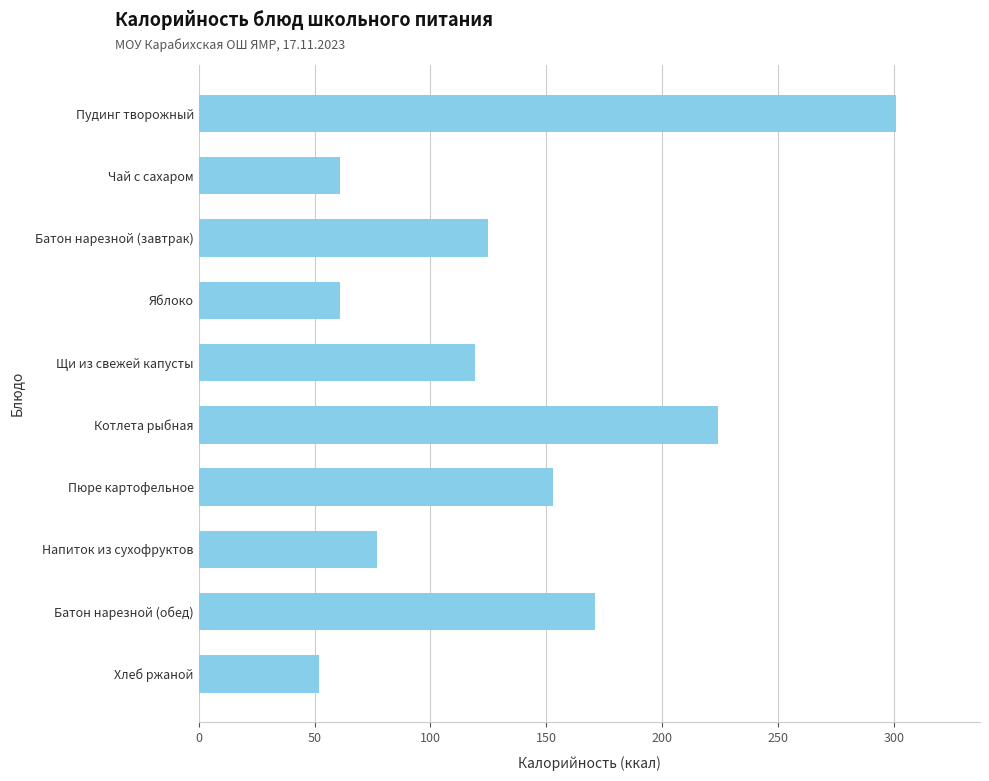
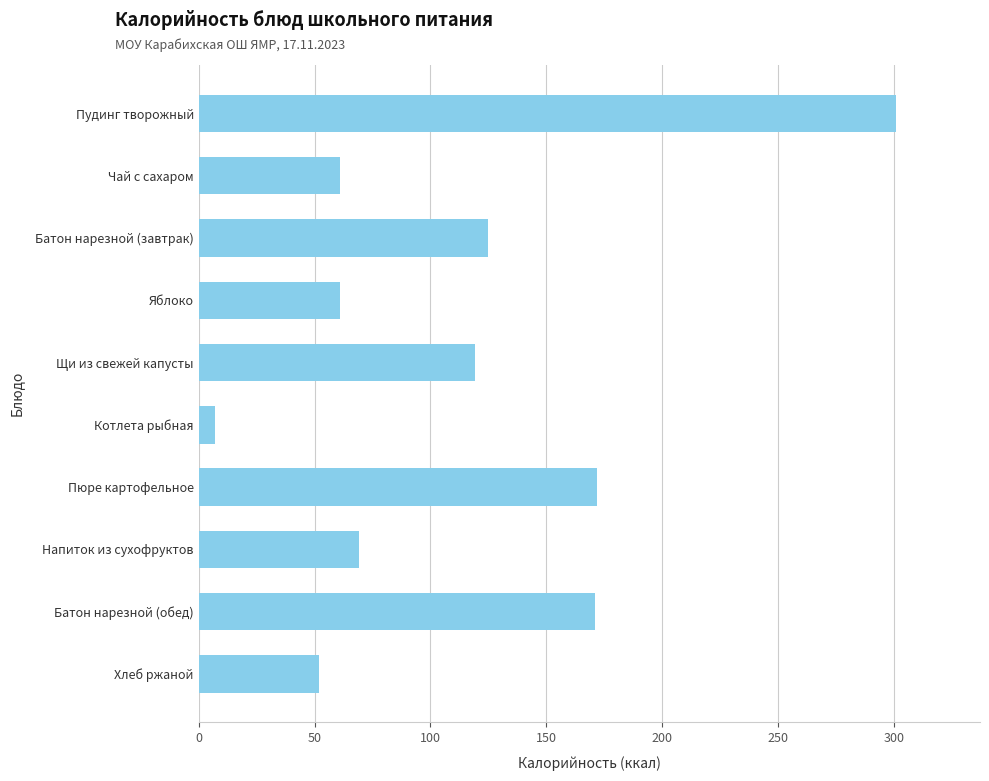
Котлета рыбная: 224 -> 7
Пюре картофельное: 153 -> 172
Напиток из сухофруктов: 77 -> 69
